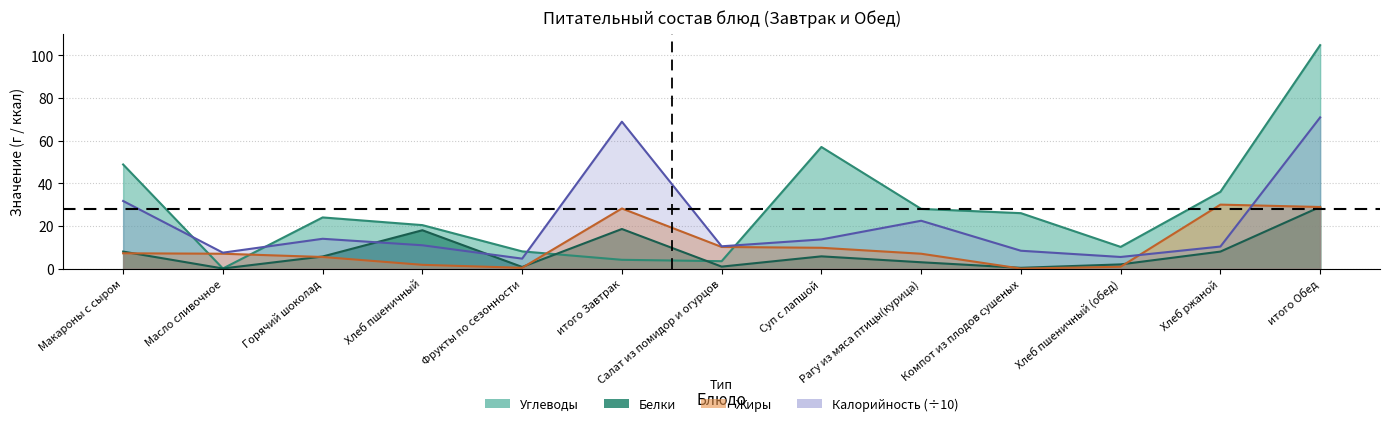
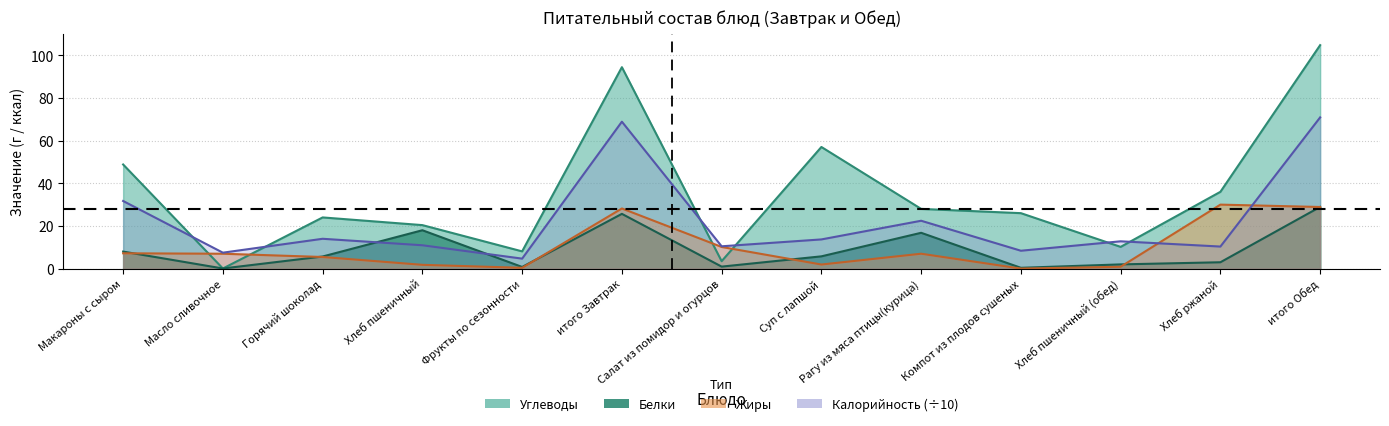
Углеводы, итого Завтрак: 4 -> 94
Белки, итого Завтрак: 19 -> 26
Жиры, Суп с лапшой: 10 -> 2
Белки, Рагу из мяса птицы(курица): 3 -> 17
Калорийность (÷10), Хлеб пшеничный (обед): 5 -> 13
Белки, Хлеб ржаной: 8 -> 3
